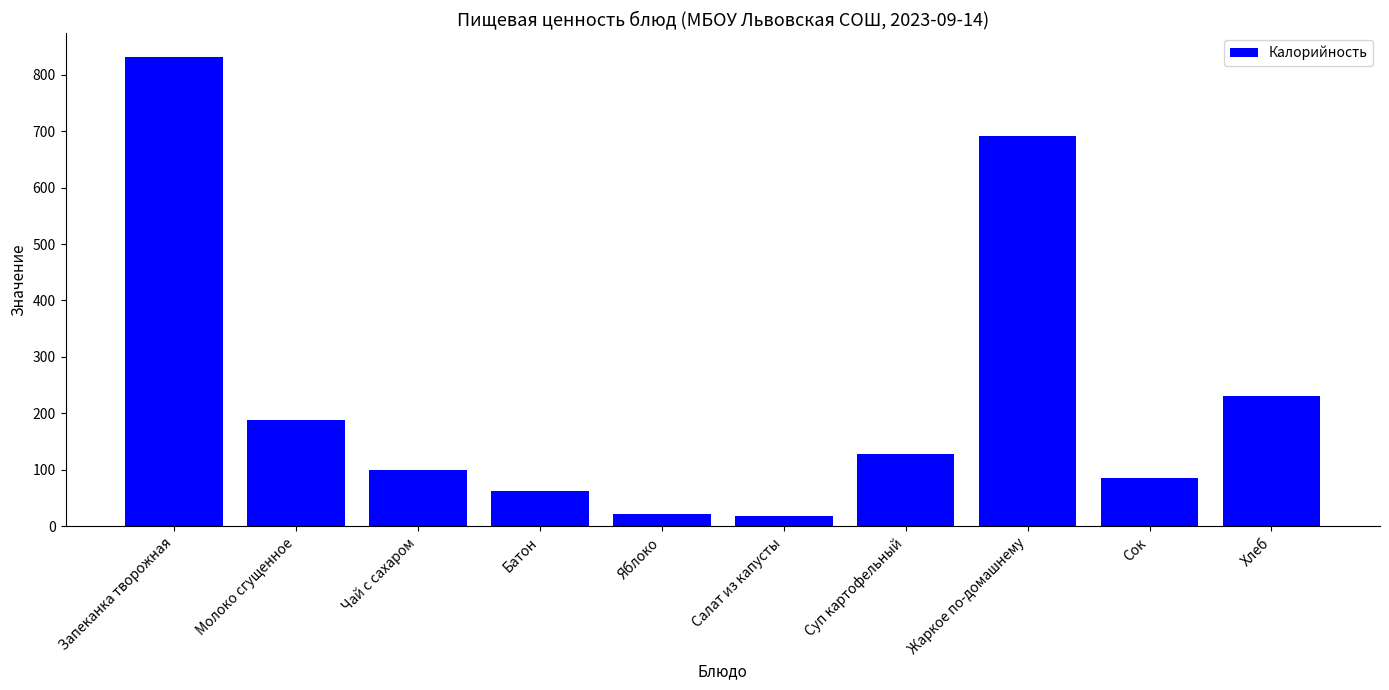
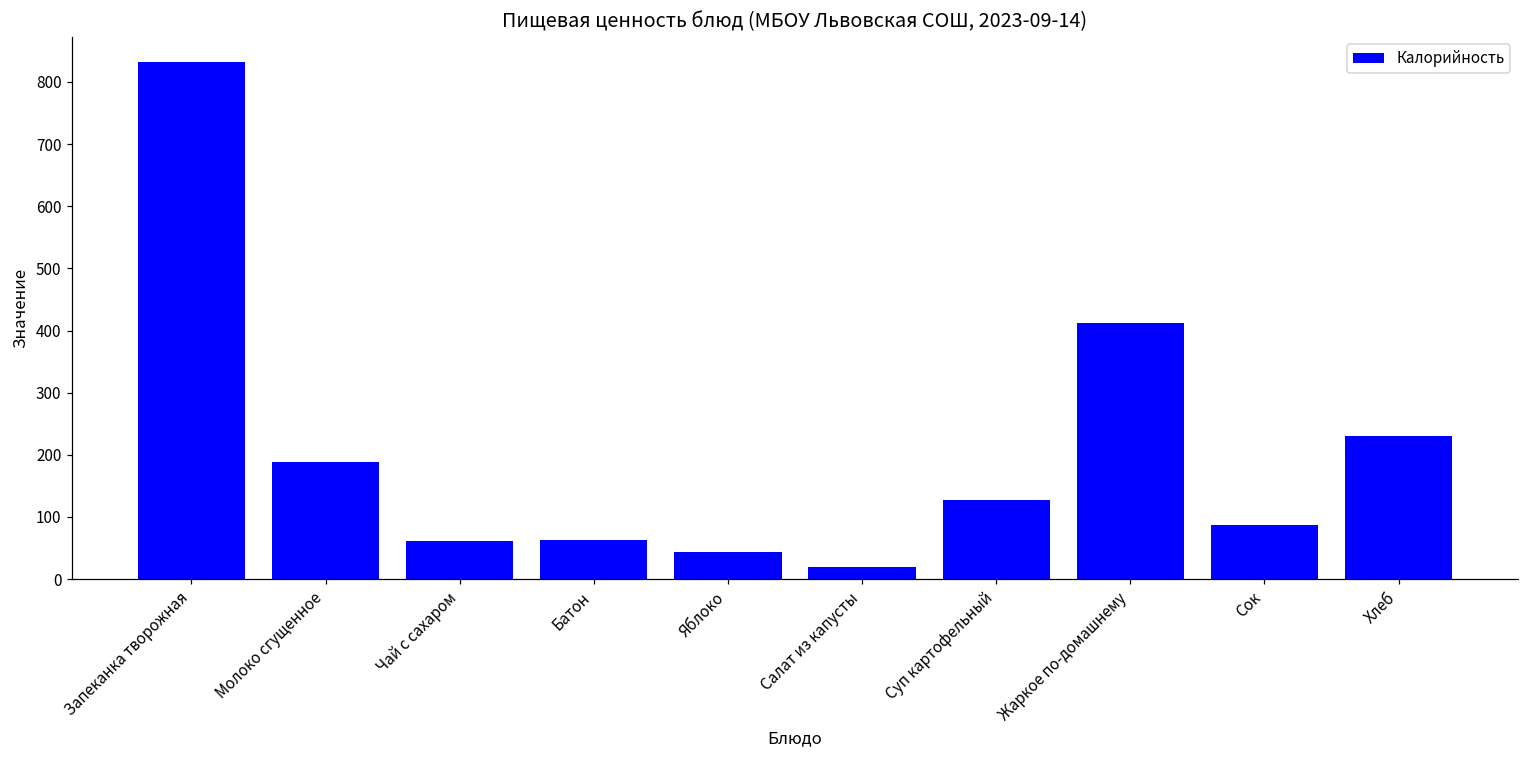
Чай с сахаром: 100 -> 60
Яблоко: 20 -> 40
Жаркое по-домашнему: 690 -> 410
